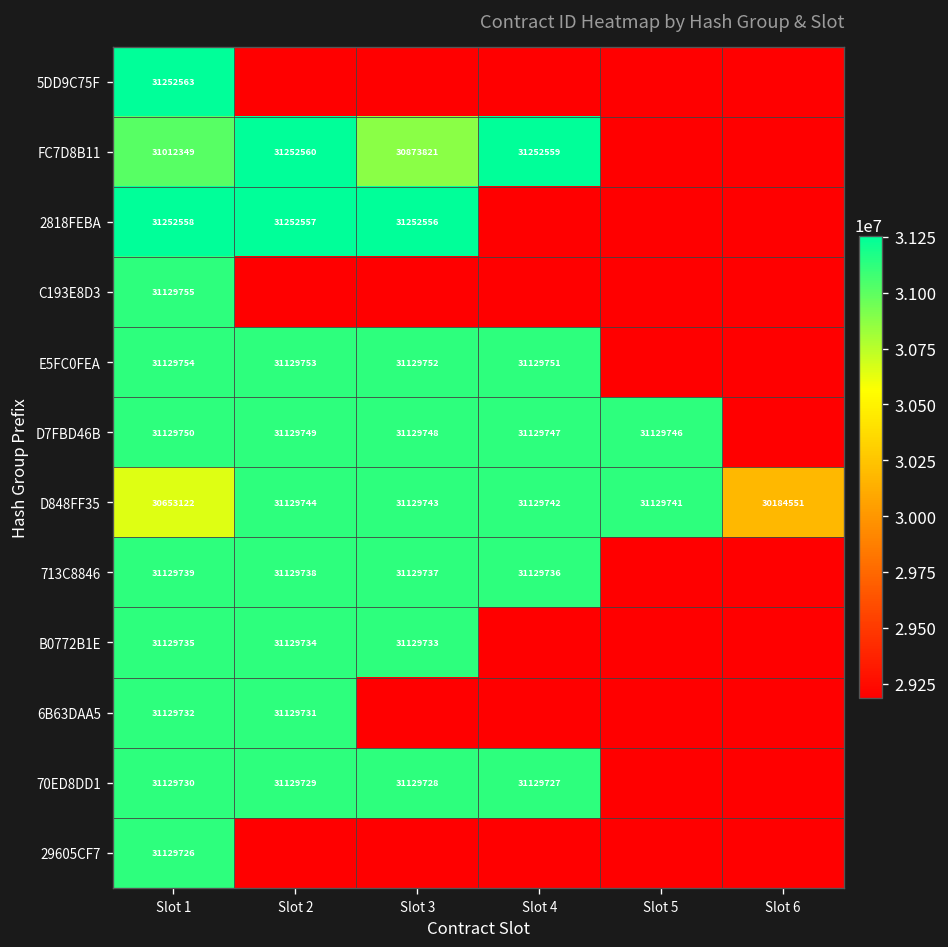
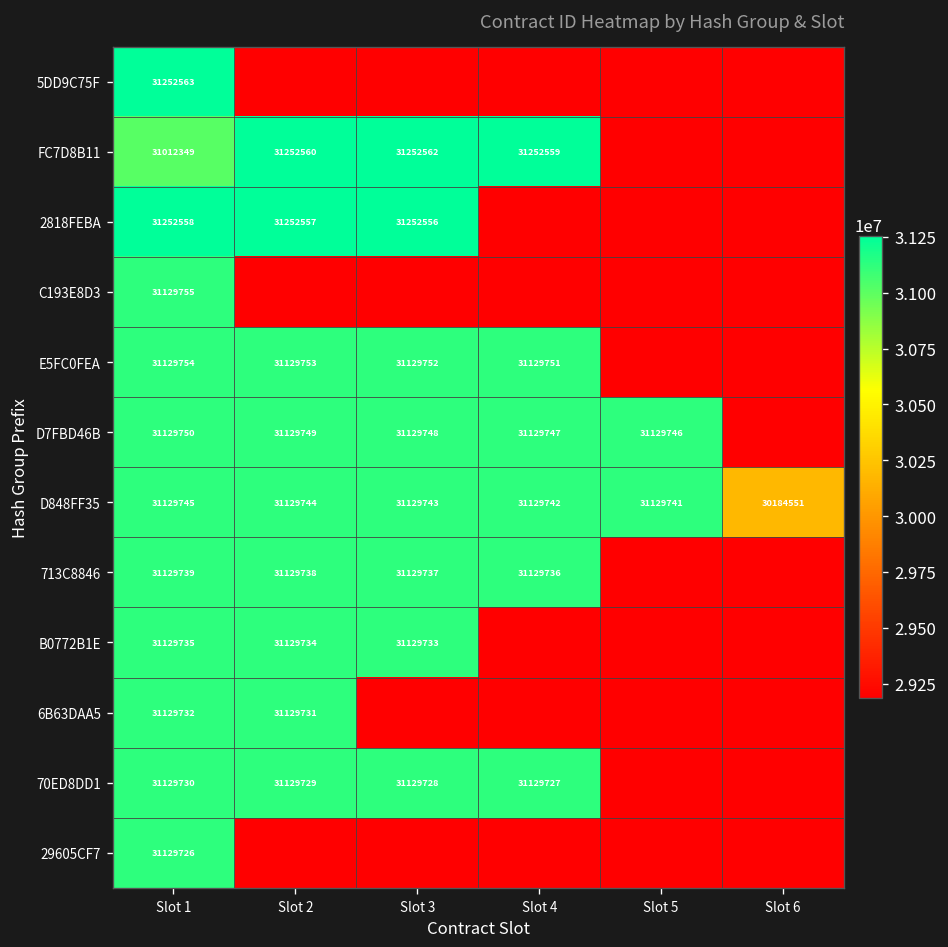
FC7D8B11, Slot 3: 30873821 -> 31252562
D848FF35, Slot 1: 30653122 -> 31129745
